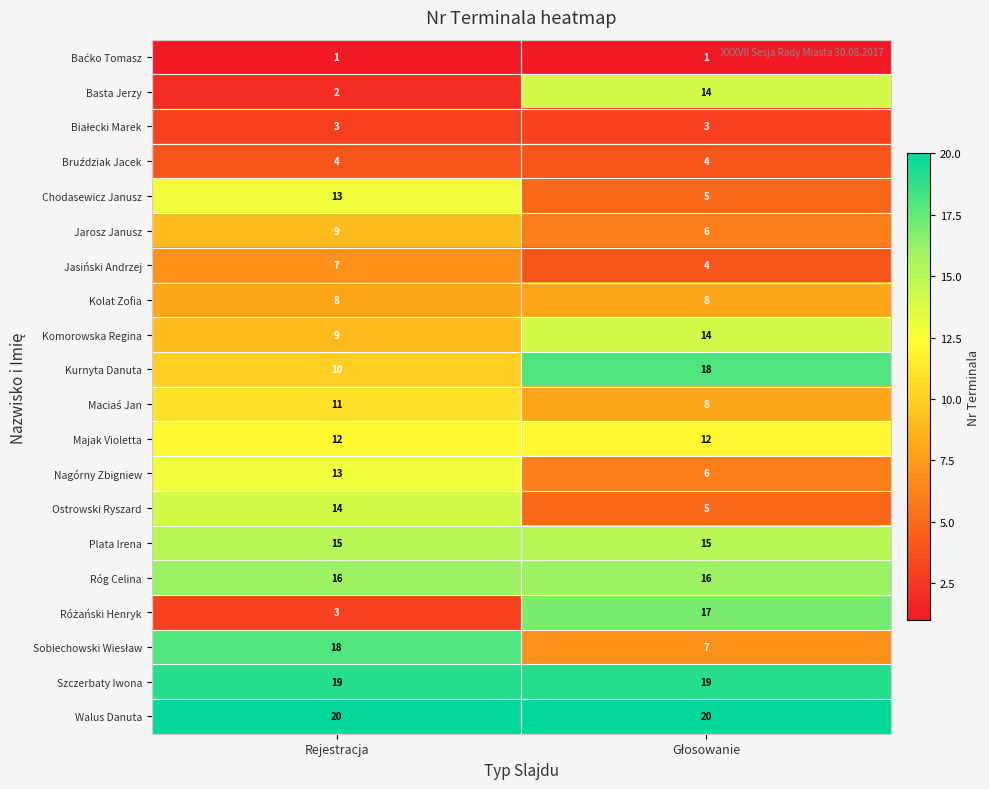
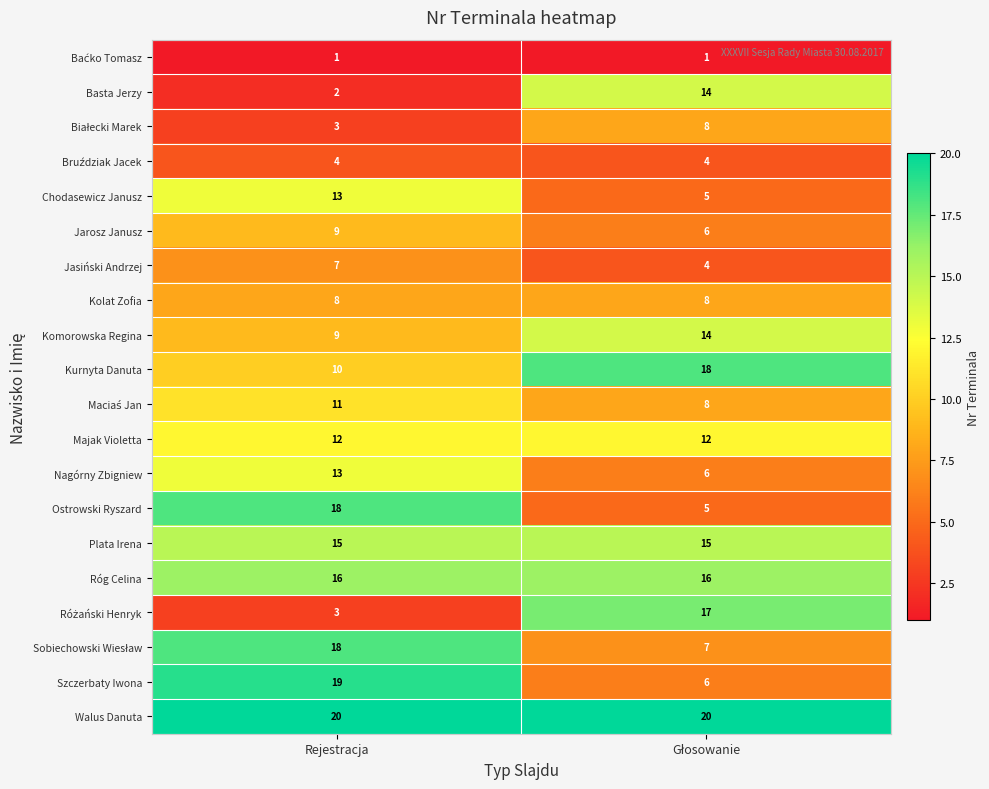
Białecki Marek, Głosowanie: 3 -> 8
Ostrowski Ryszard, Rejestracja: 14 -> 18
Szczerbaty Iwona, Głosowanie: 19 -> 6
